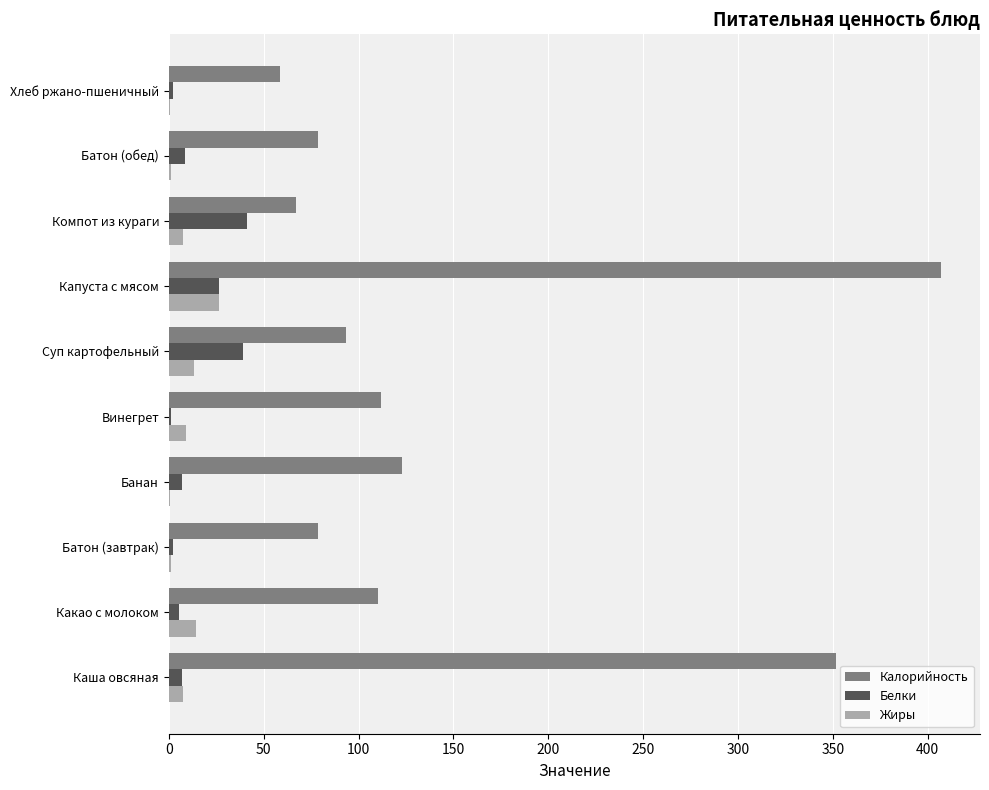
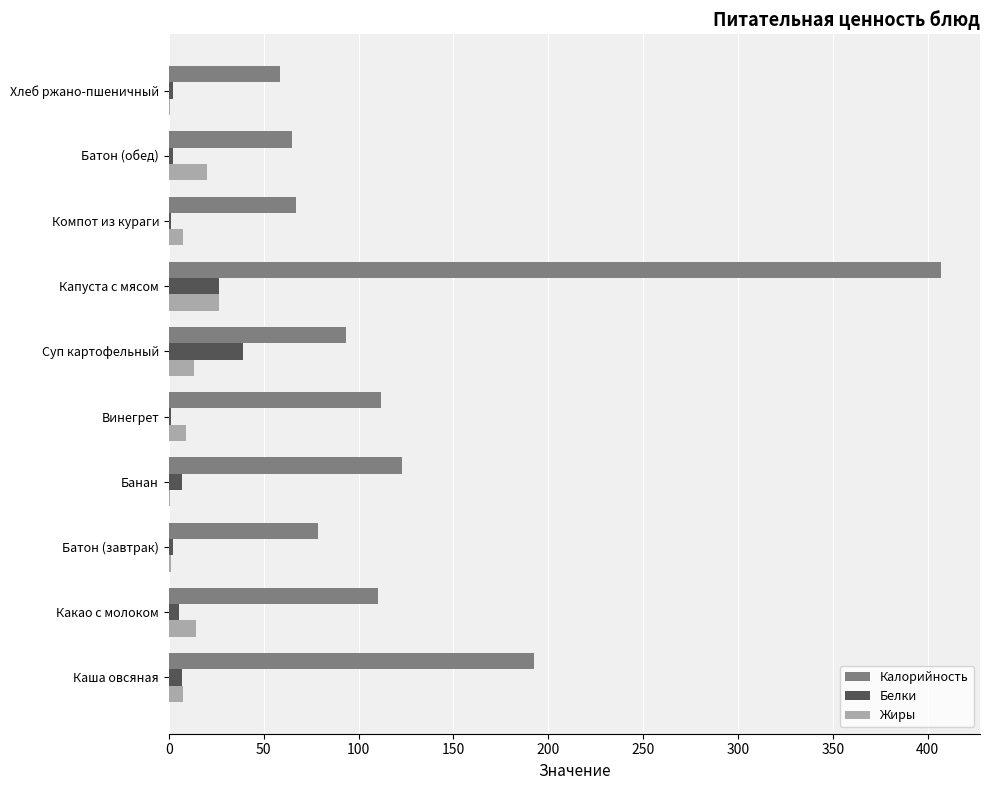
Калорийность, Батон (обед): 79 -> 65
Белки, Батон (обед): 8 -> 2
Жиры, Батон (обед): 1 -> 20
Белки, Компот из кураги: 41 -> 1
Калорийность, Каша овсяная: 352 -> 193
